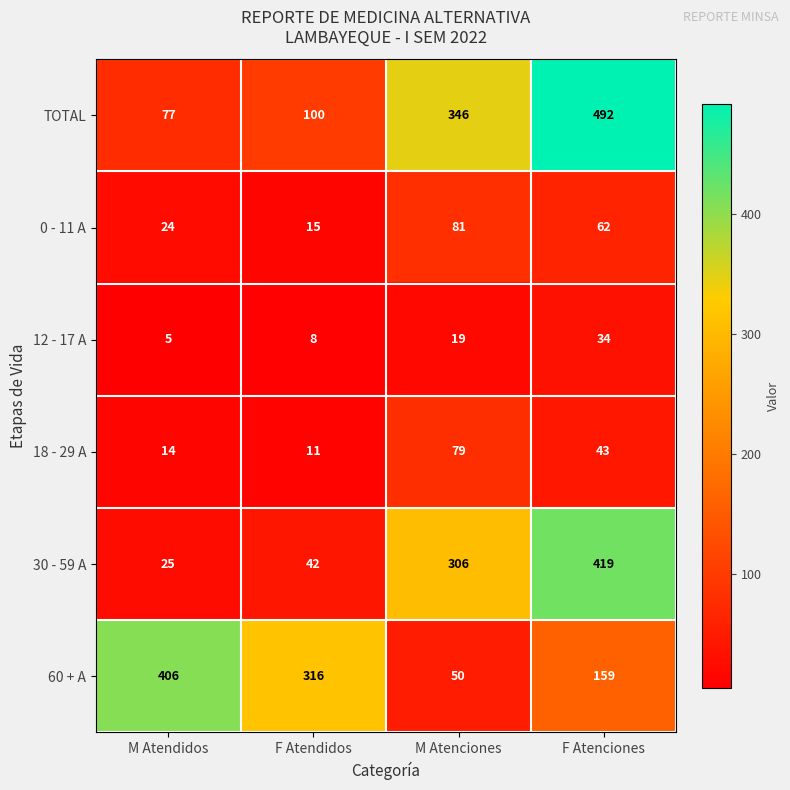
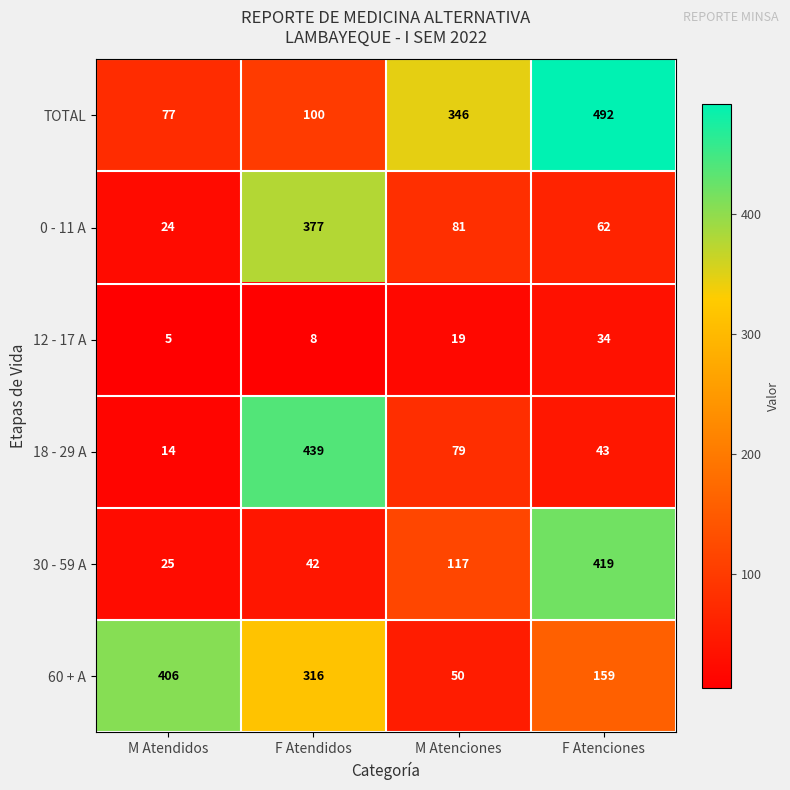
0 - 11 A, F Atendidos: 15 -> 377
18 - 29 A, F Atendidos: 11 -> 439
30 - 59 A, M Atenciones: 306 -> 117
